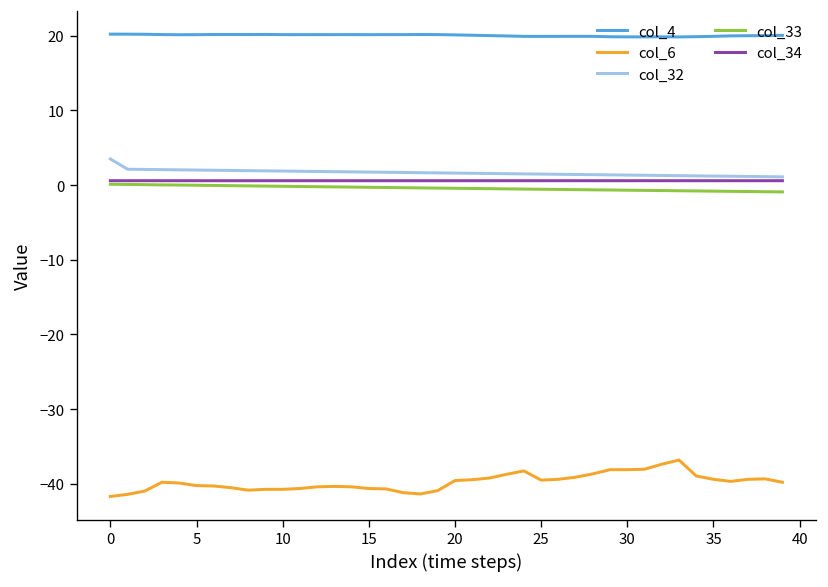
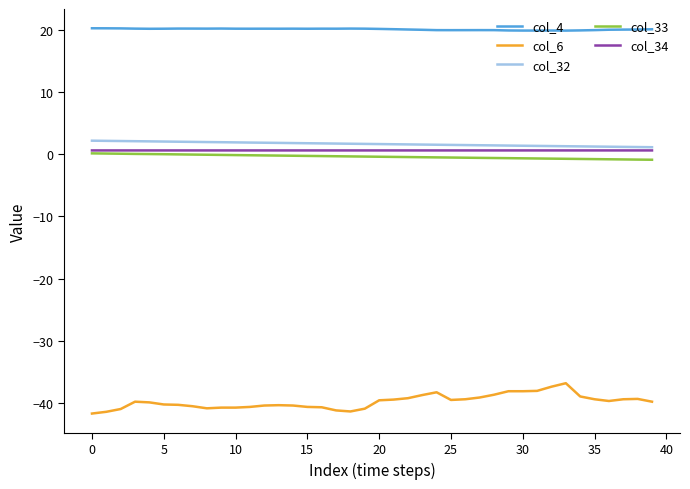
col_32, 0: 3 -> 2
